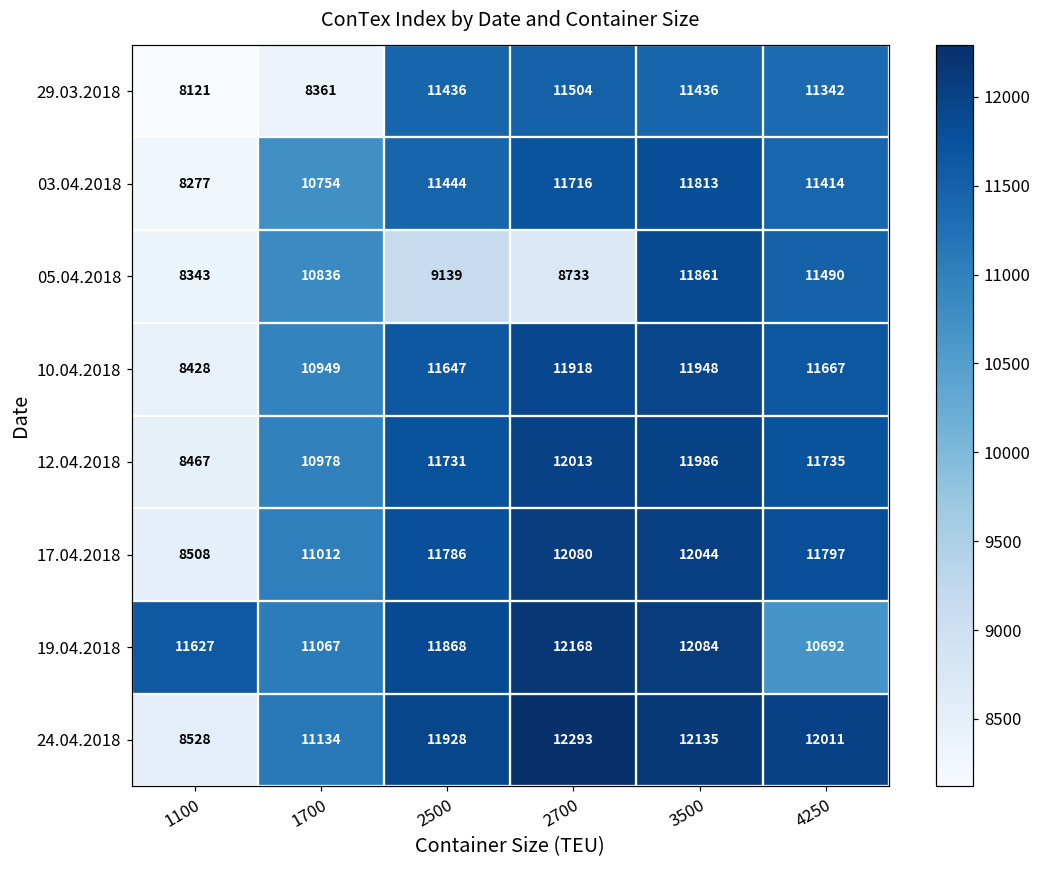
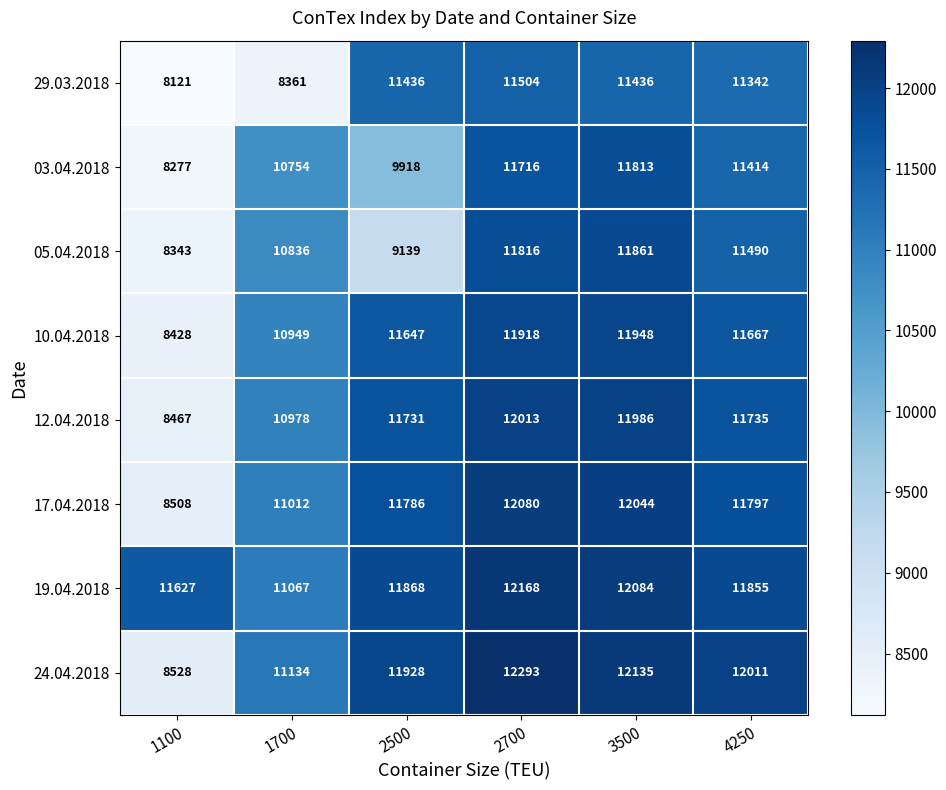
03.04.2018, 2500: 11444 -> 9918
05.04.2018, 2700: 8733 -> 11816
19.04.2018, 4250: 10692 -> 11855
